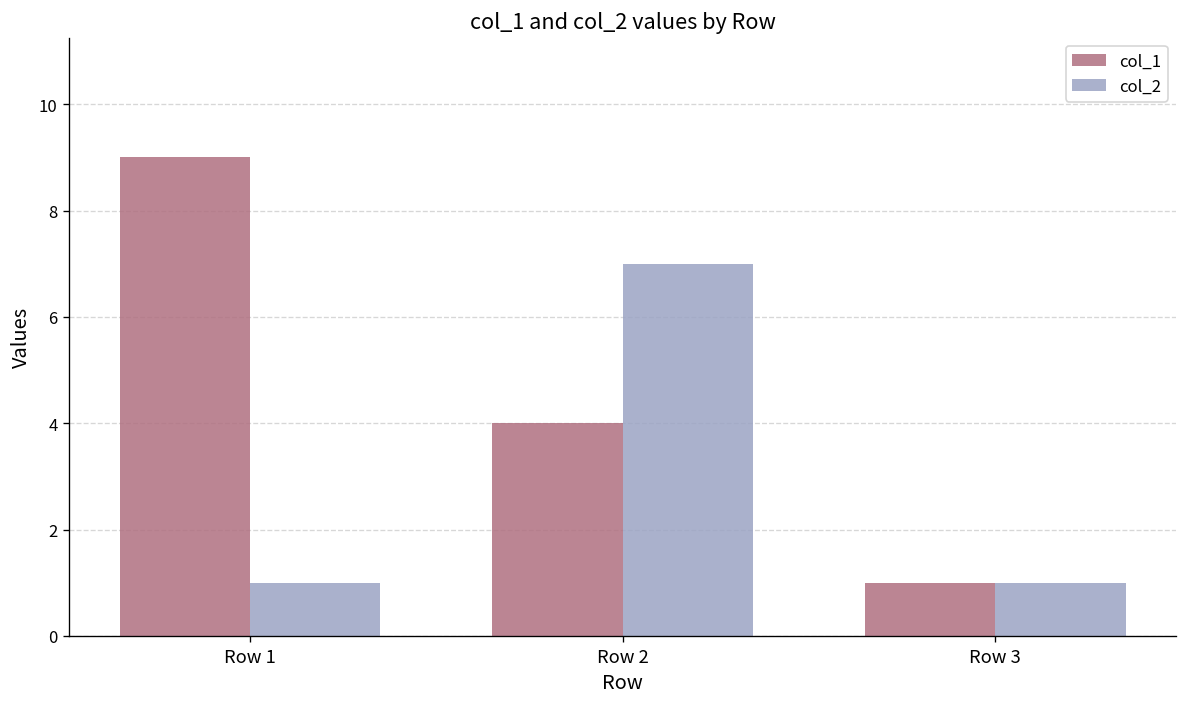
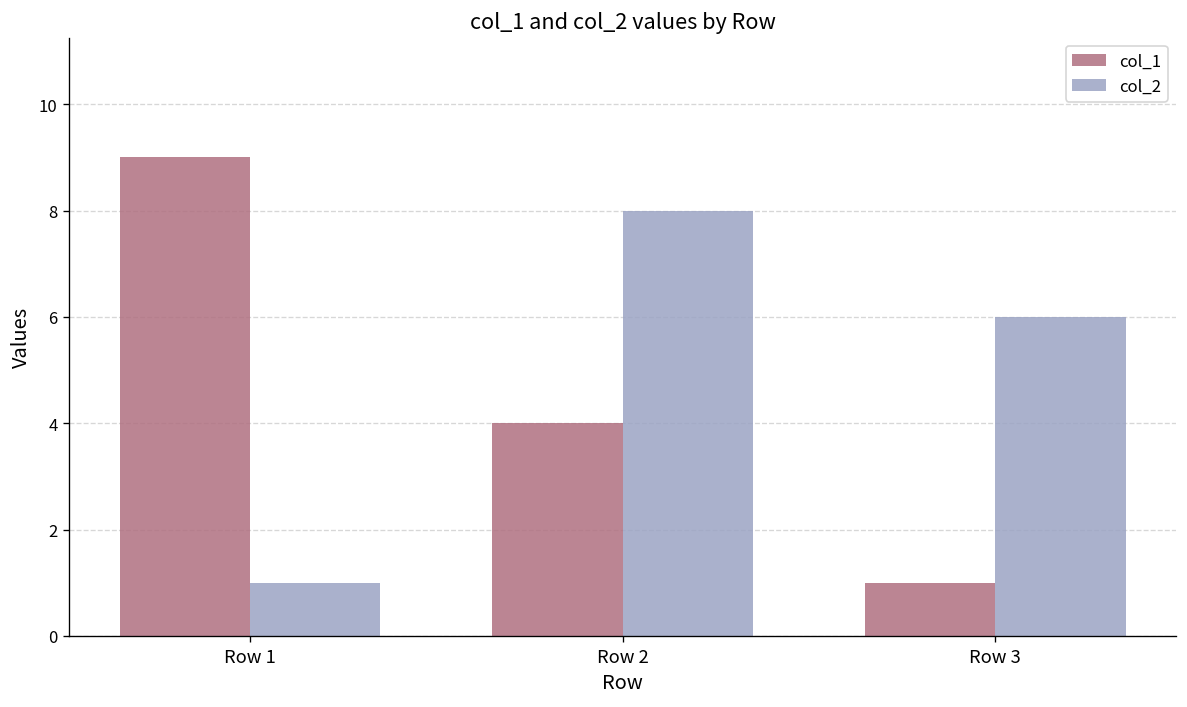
col_2, Row 2: 7 -> 8
col_2, Row 3: 1 -> 6
